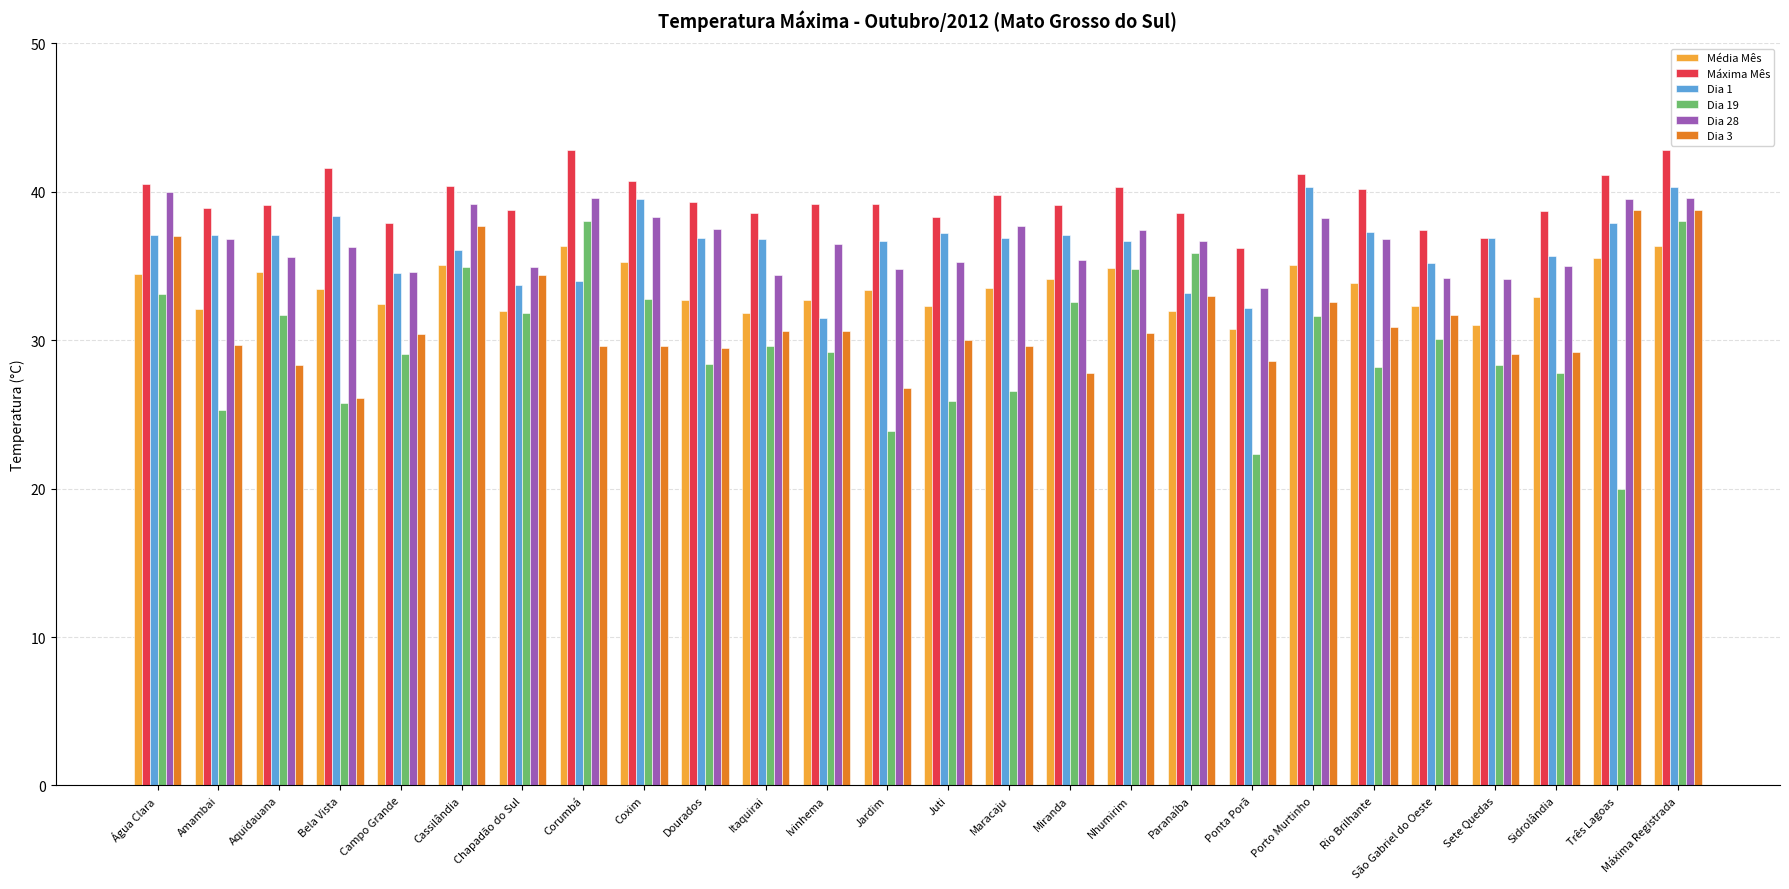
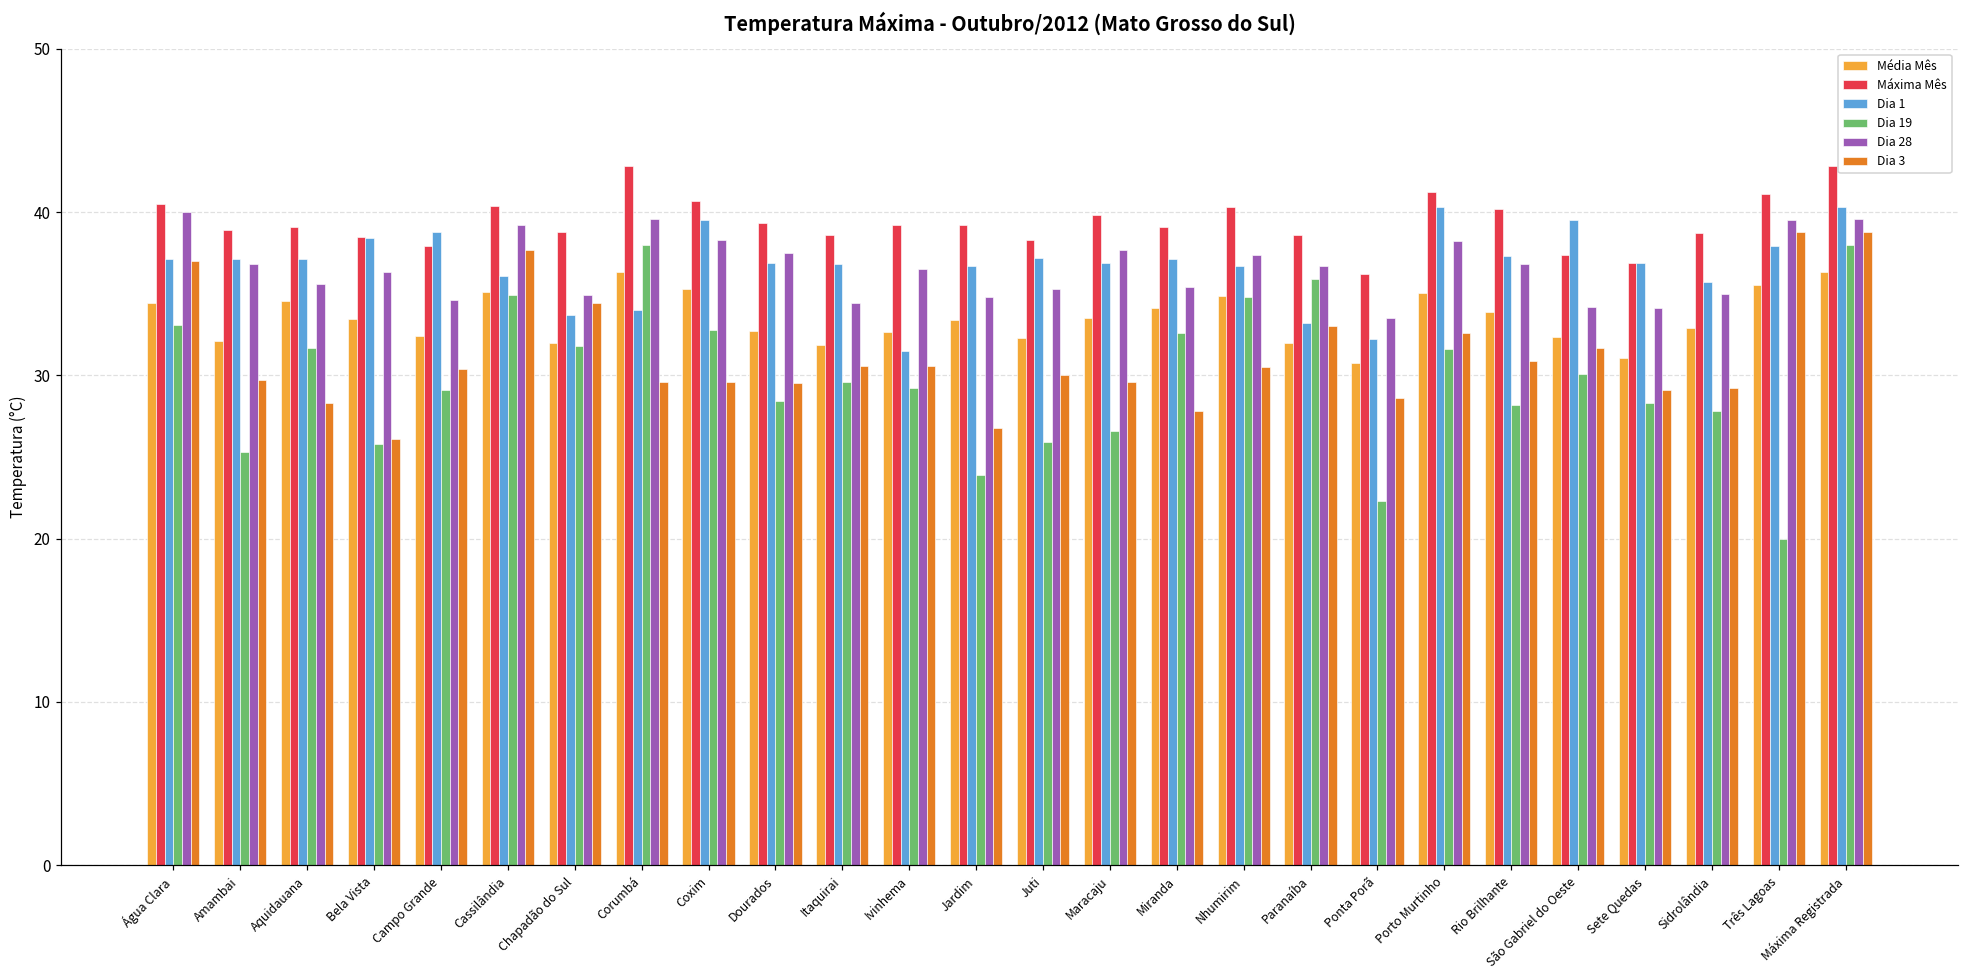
Máxima Mês, Bela Vista: 41.6 -> 38.5
Dia 1, Campo Grande: 34.5 -> 38.8
Dia 1, São Gabriel do Oeste: 35.2 -> 39.5
